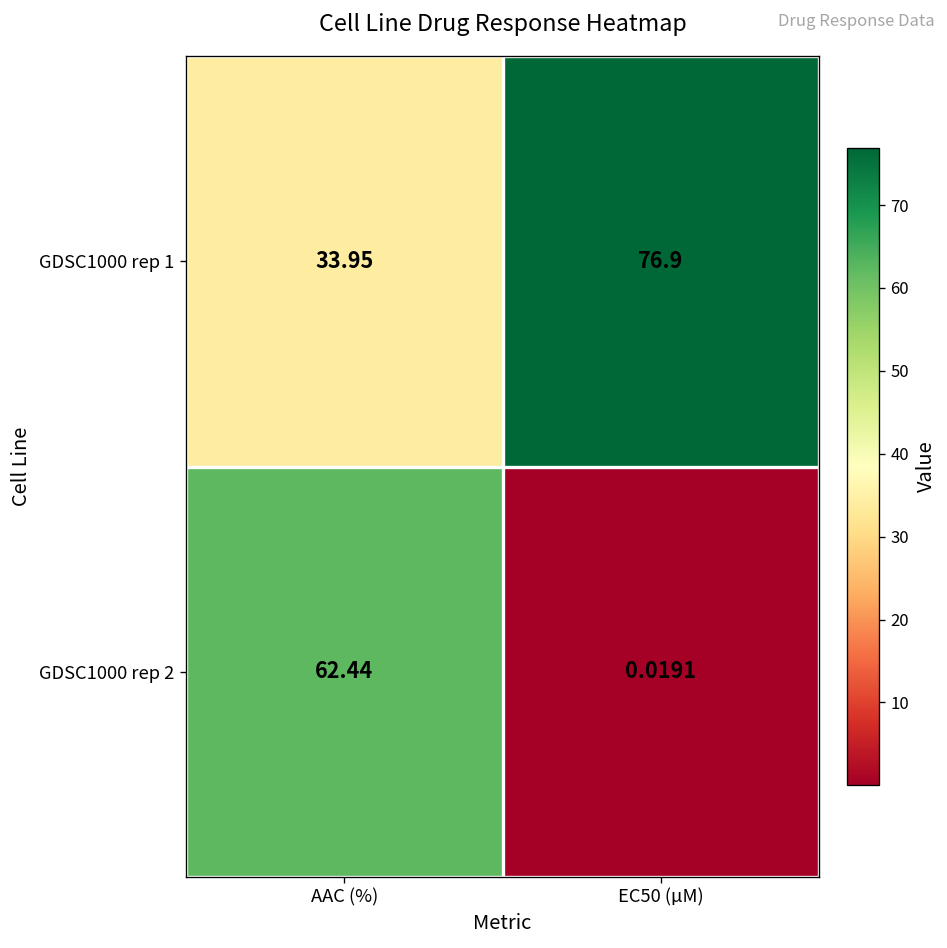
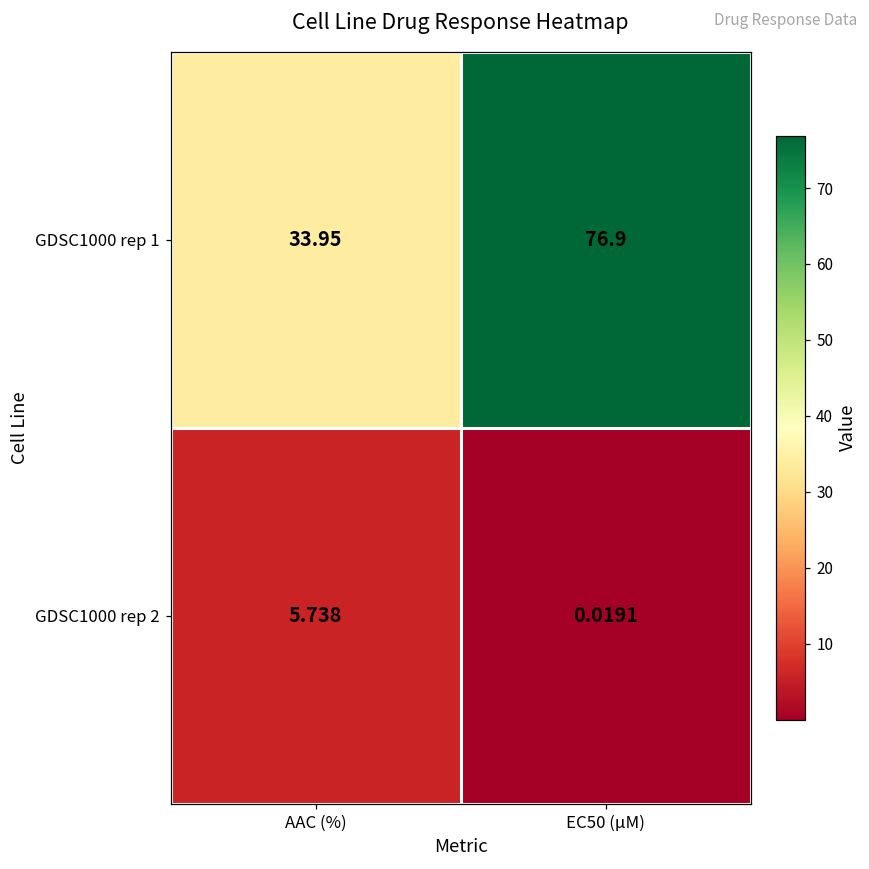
GDSC1000 rep 2, AAC (%): 62.44 -> 5.738
